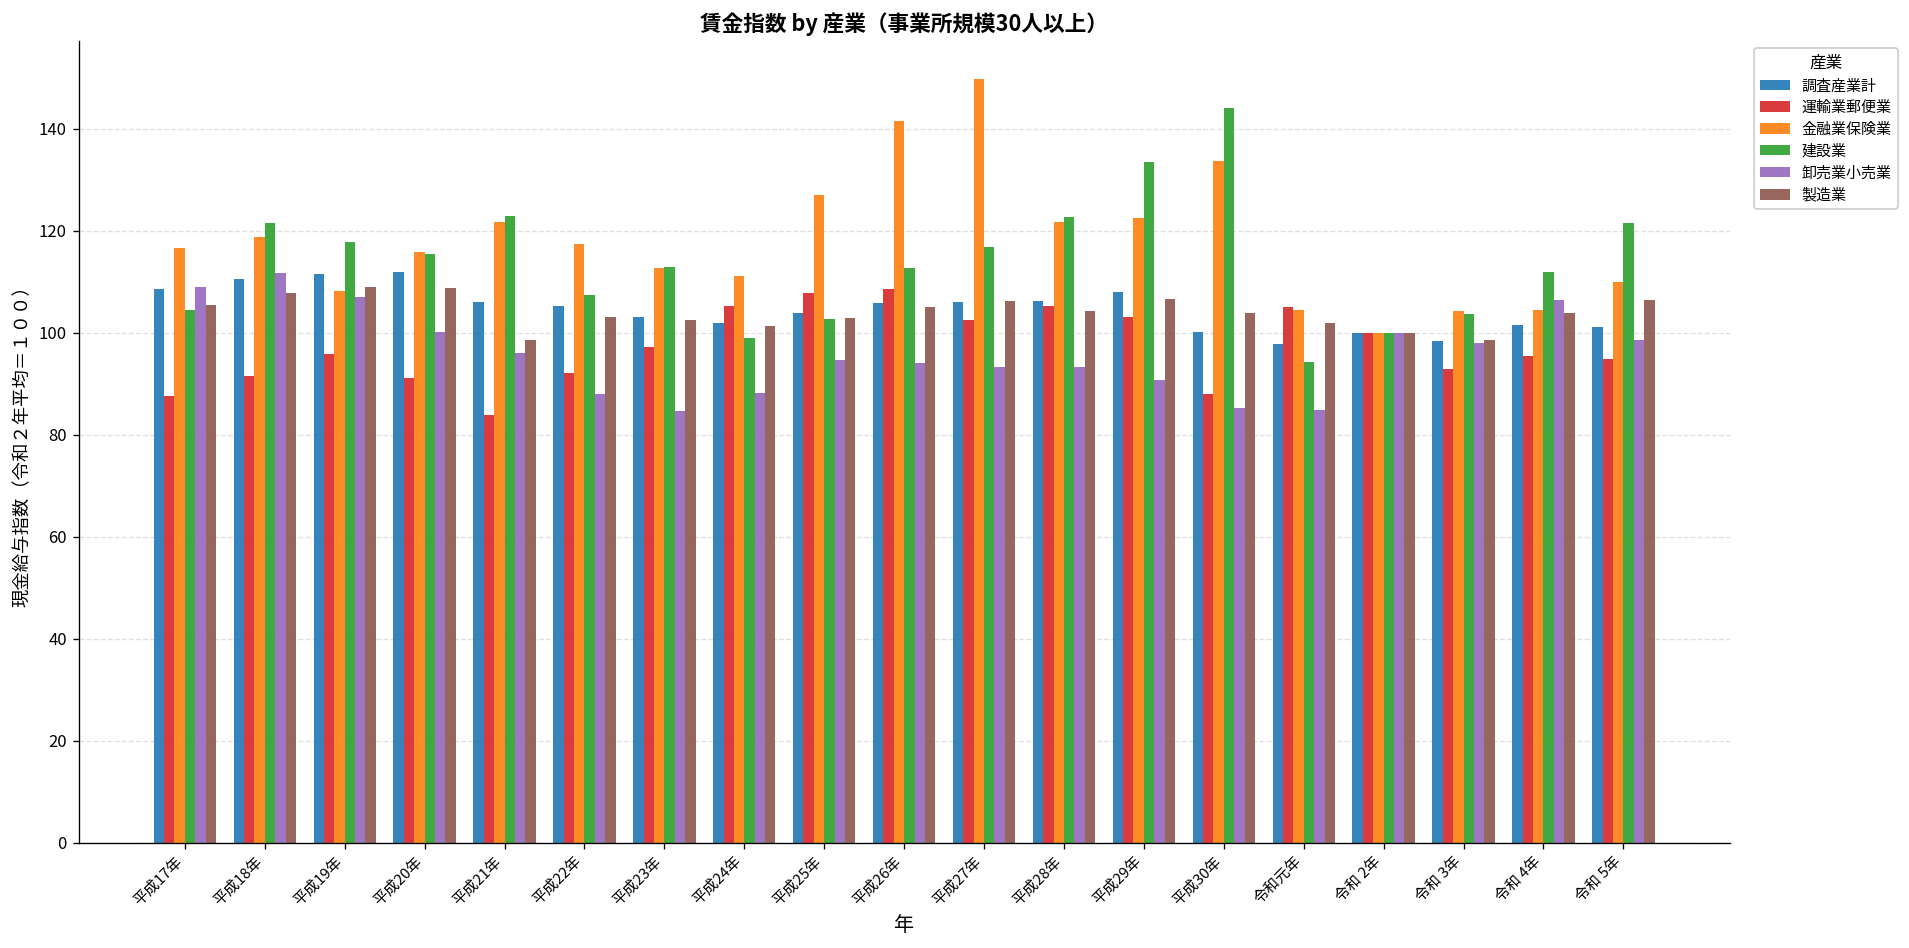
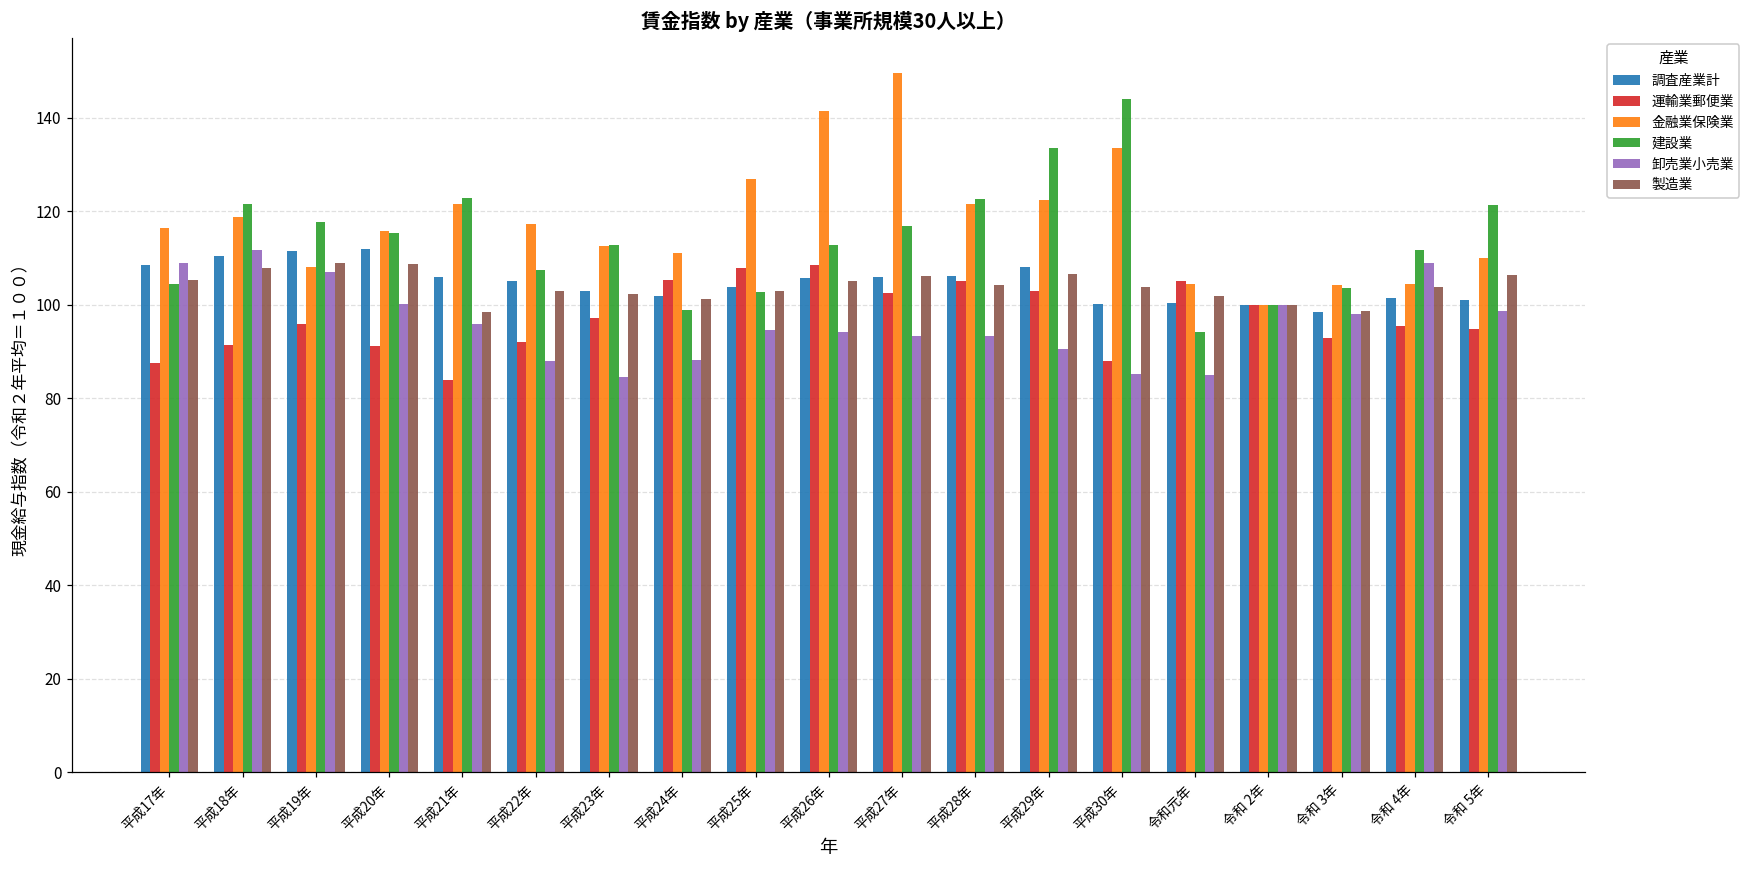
調査産業計, 令和元年: 98 -> 100
卸売業小売業, 令和 4年: 106 -> 109
